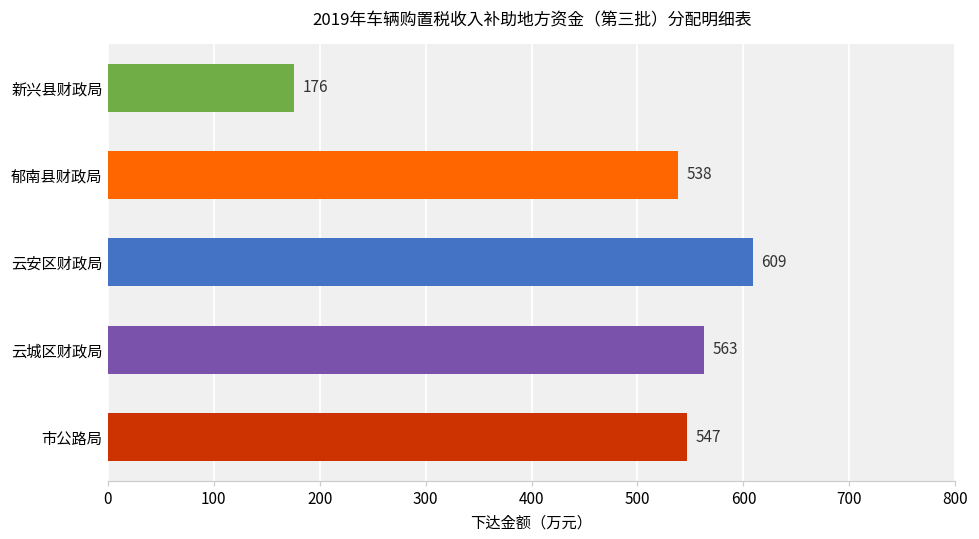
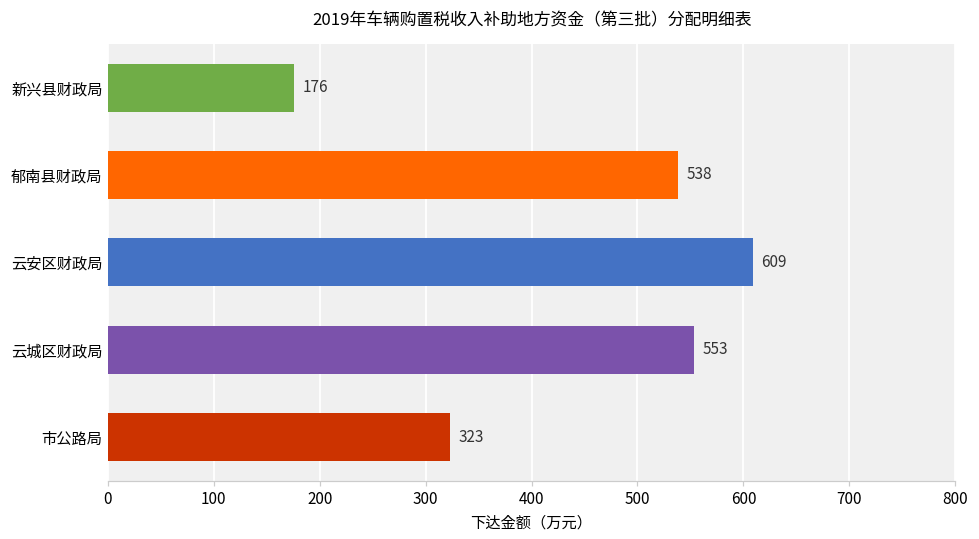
云城区财政局: 563 -> 553
市公路局: 547 -> 323
